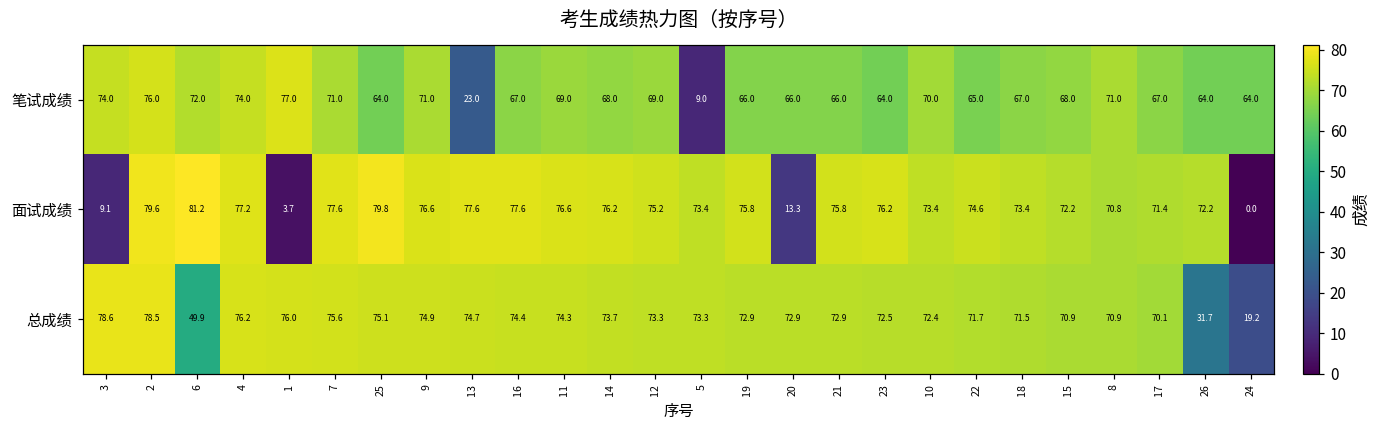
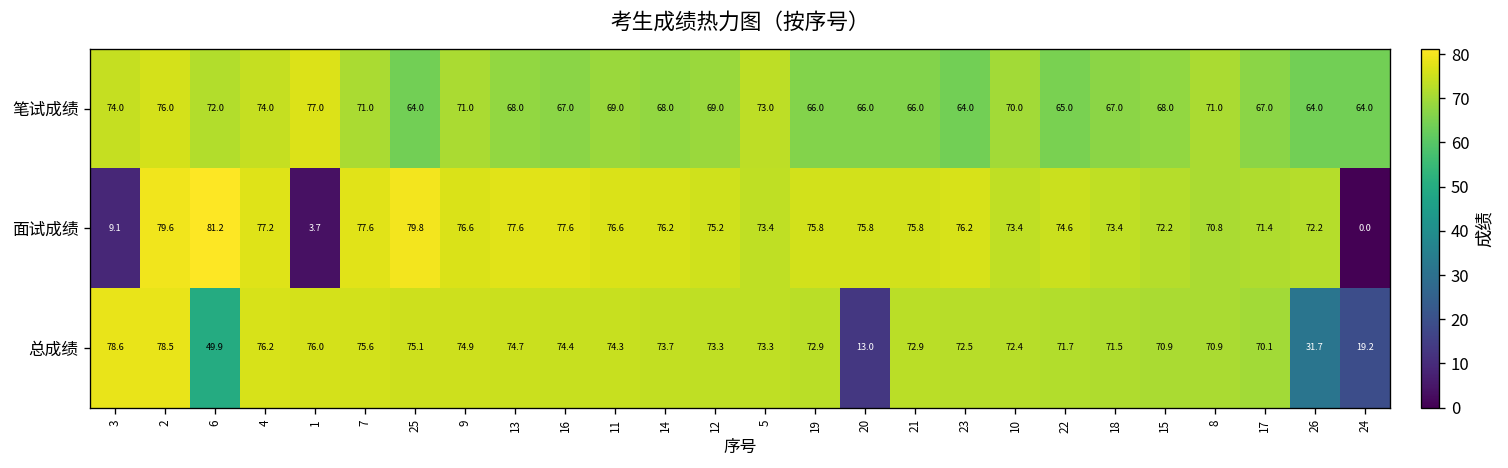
笔试成绩, 13: 23.0 -> 68.0
笔试成绩, 5: 9.0 -> 73.0
面试成绩, 20: 13.3 -> 75.8
总成绩, 20: 72.9 -> 13.0
